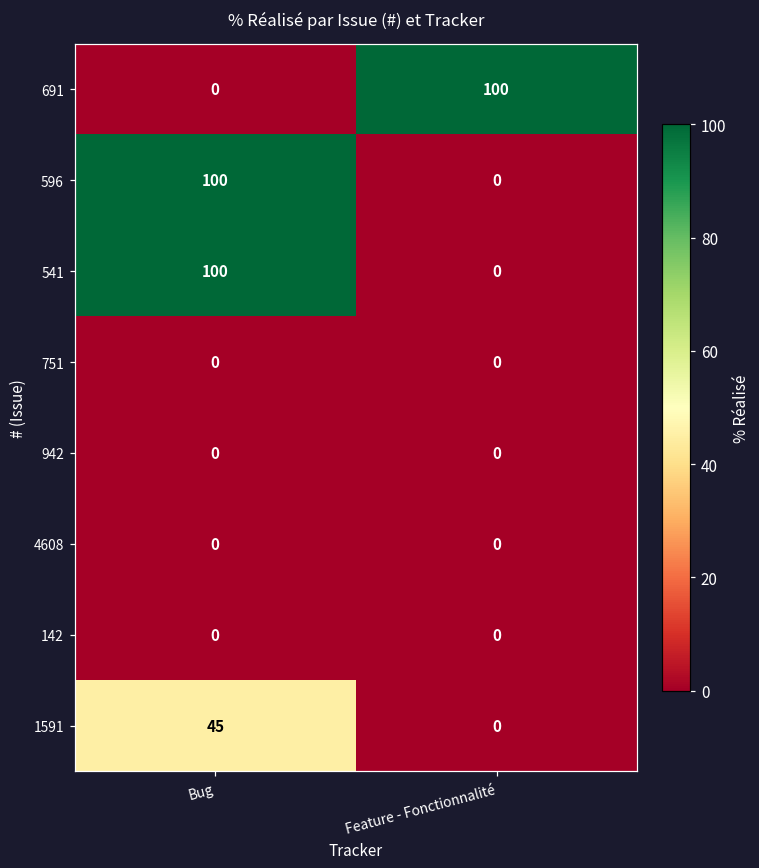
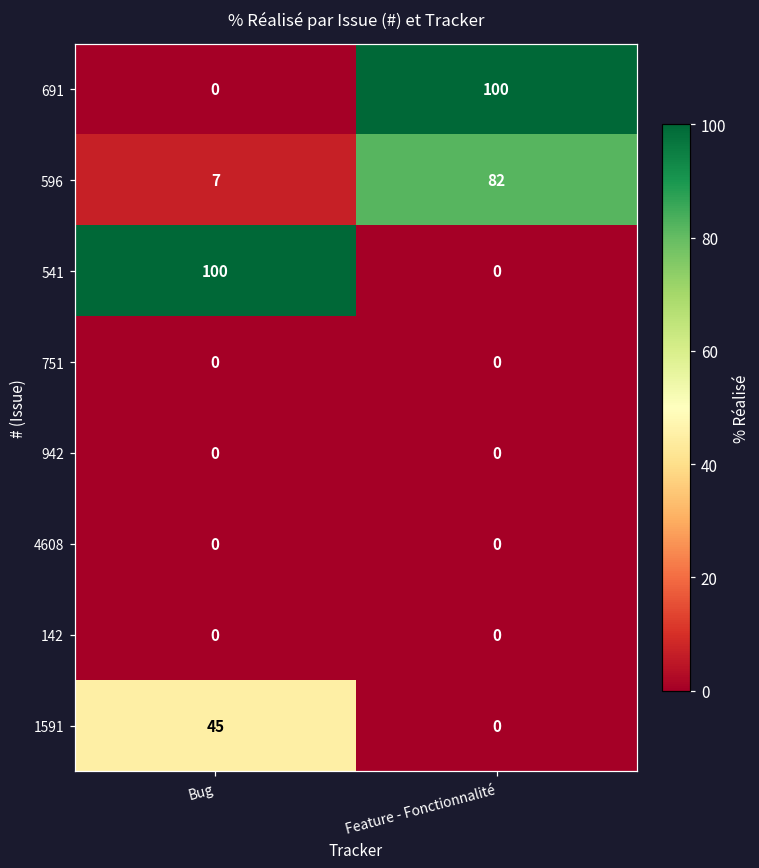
596, Bug: 100 -> 7
596, Feature - Fonctionnalité: 0 -> 82
